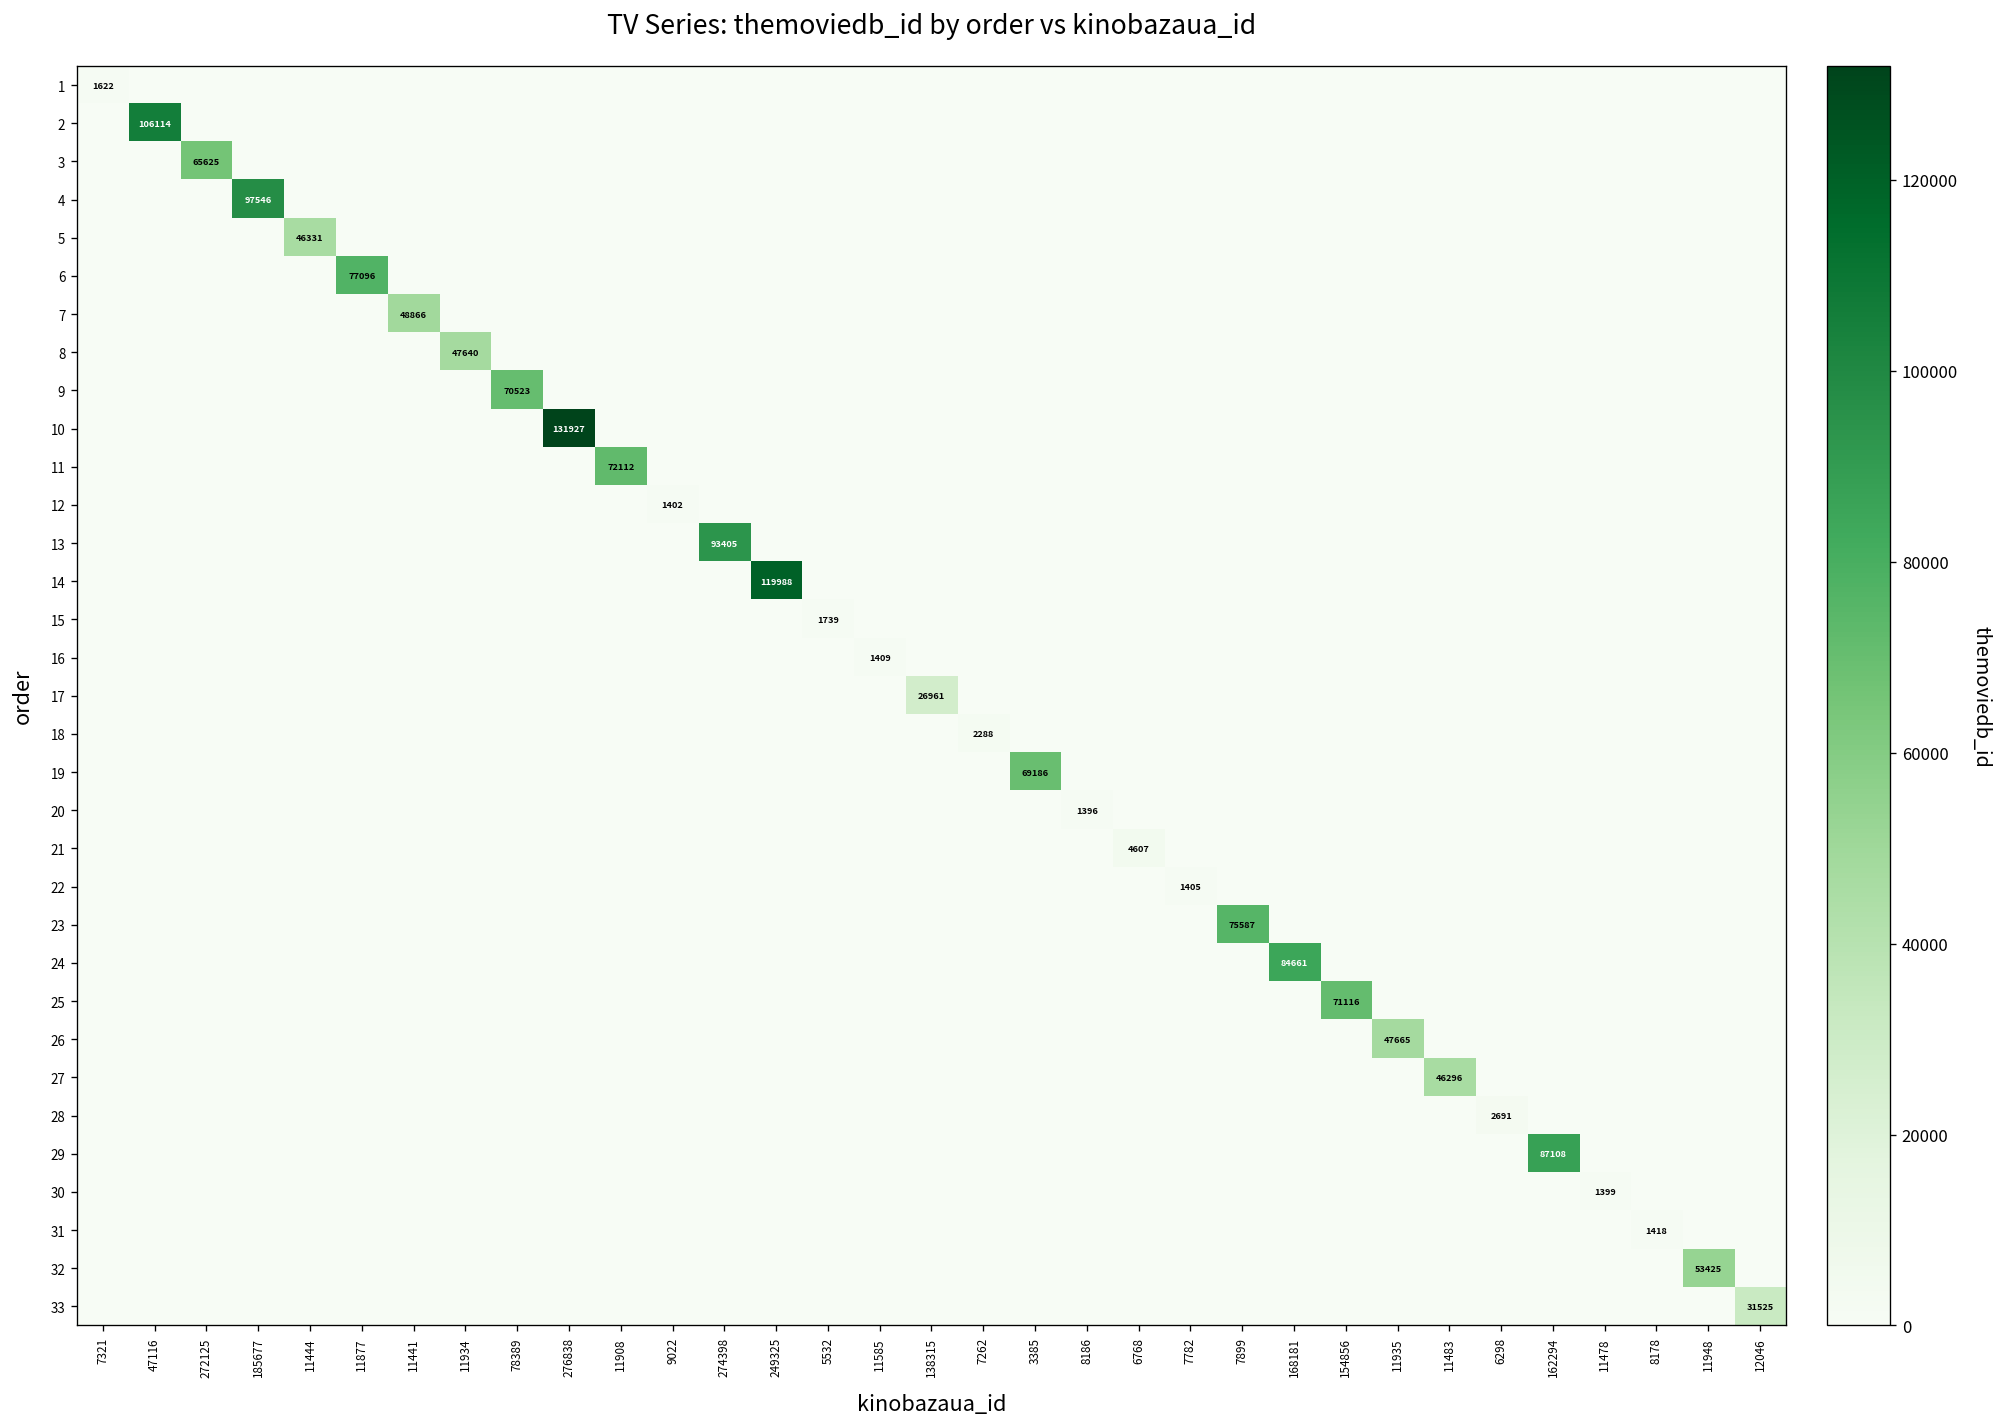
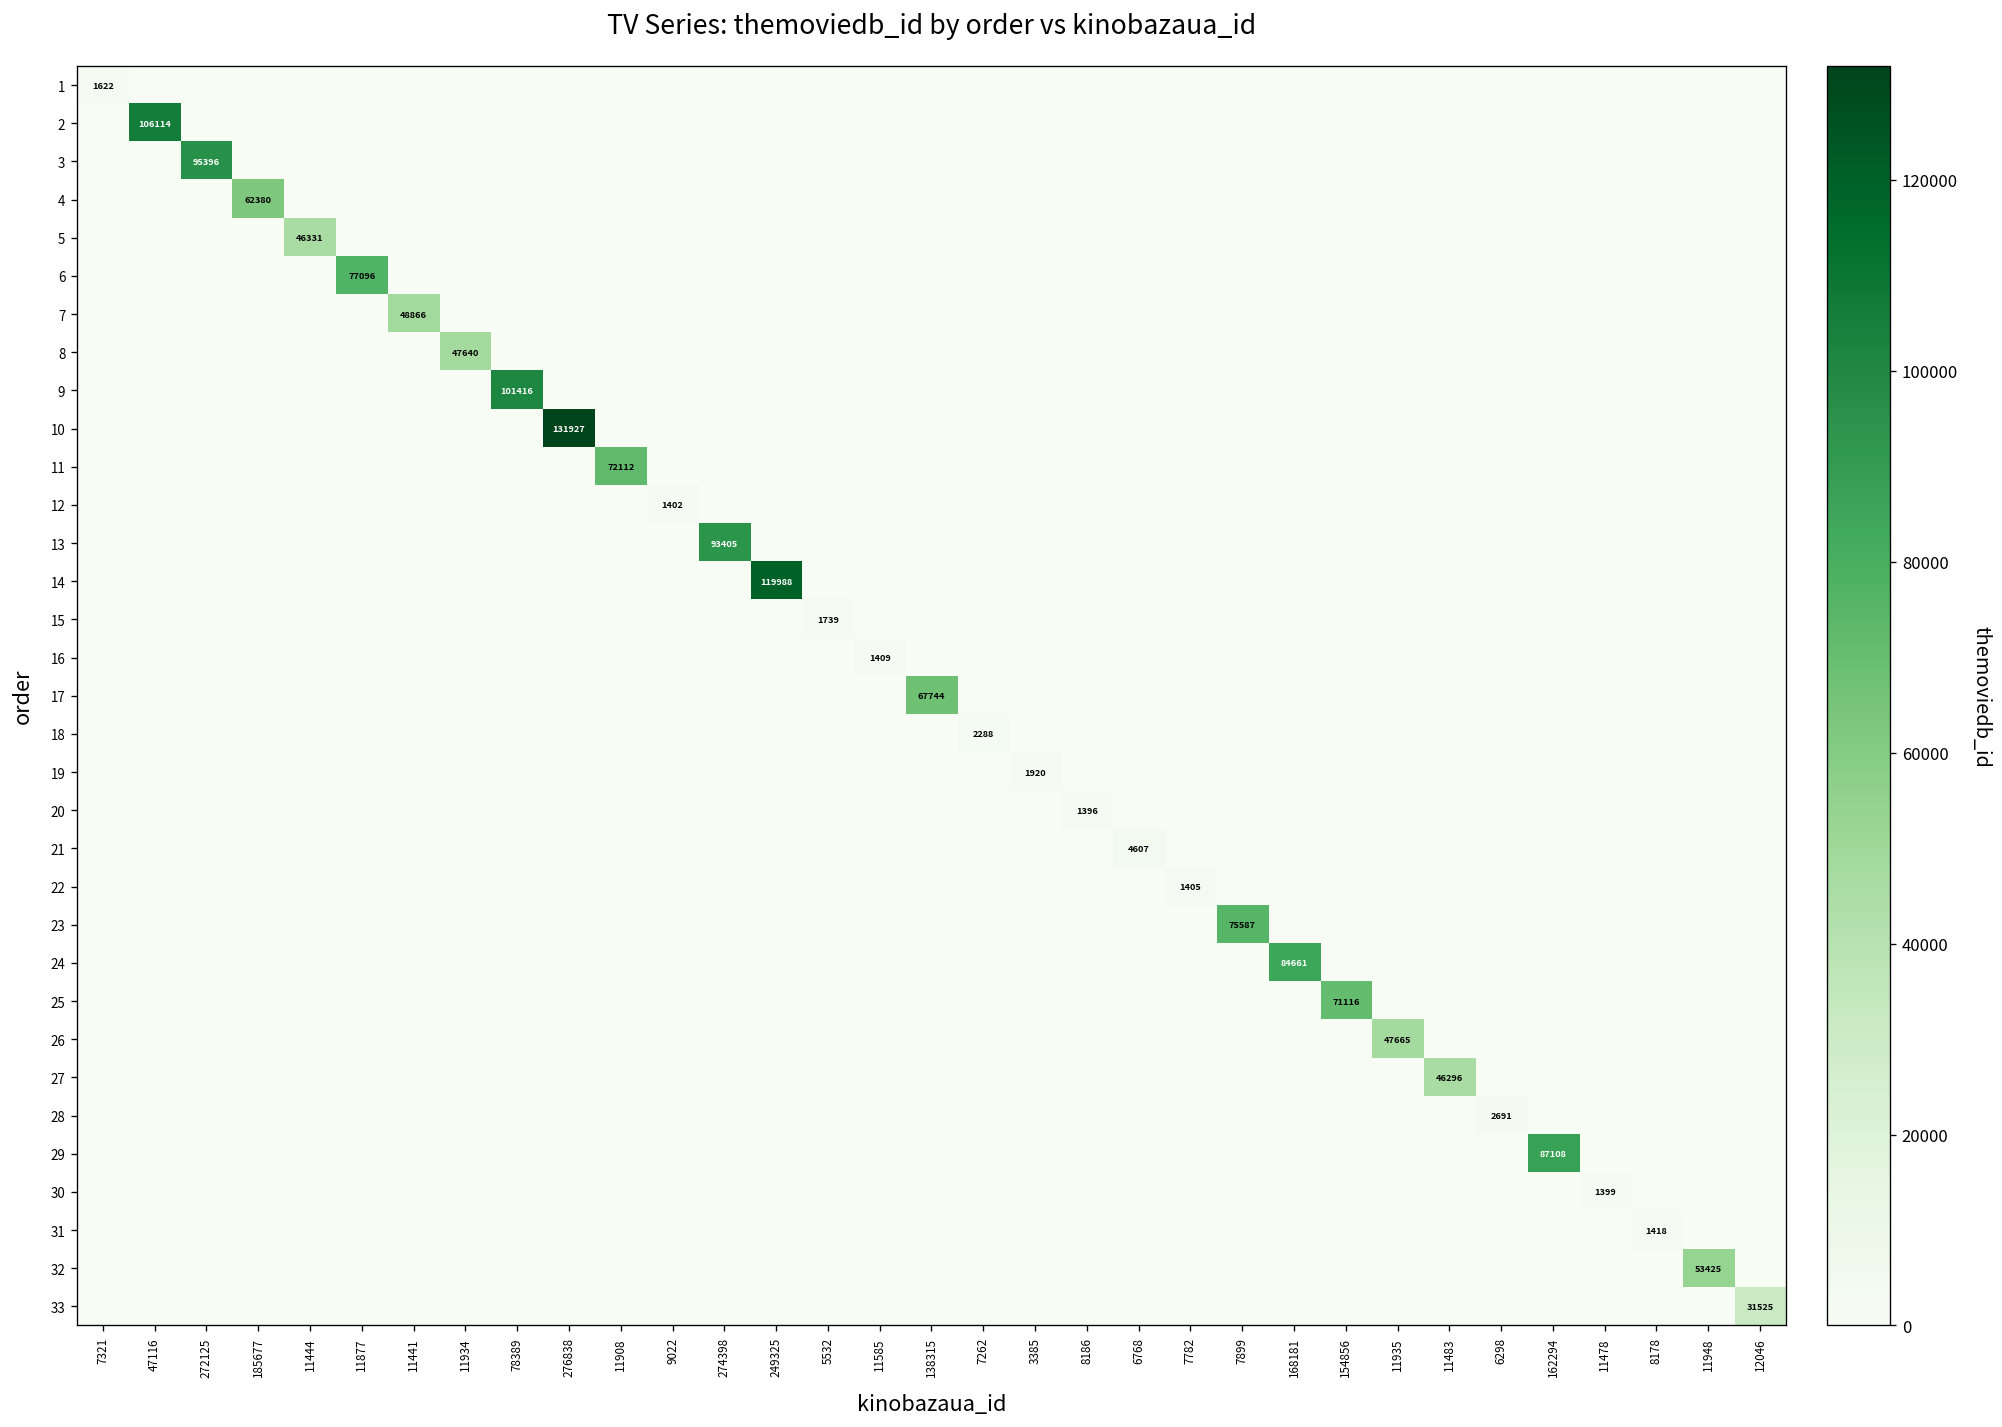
3, 272125: 65625 -> 95396
4, 185677: 97546 -> 62380
9, 78389: 70523 -> 101416
17, 138315: 26961 -> 67744
19, 3385: 69186 -> 1920
